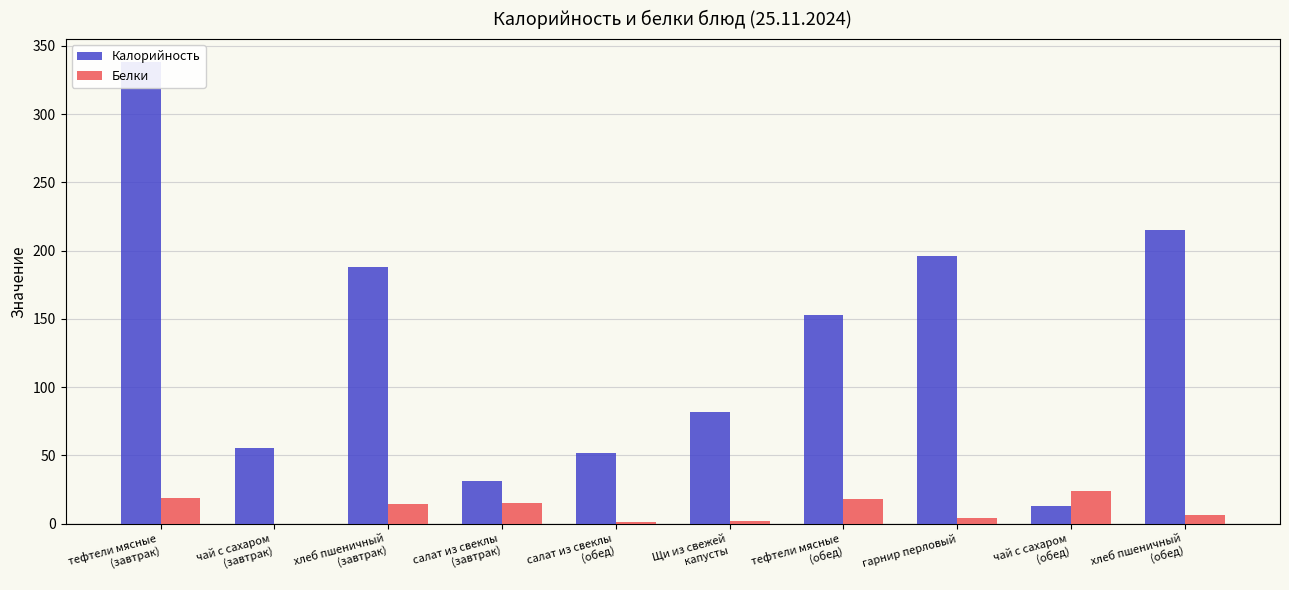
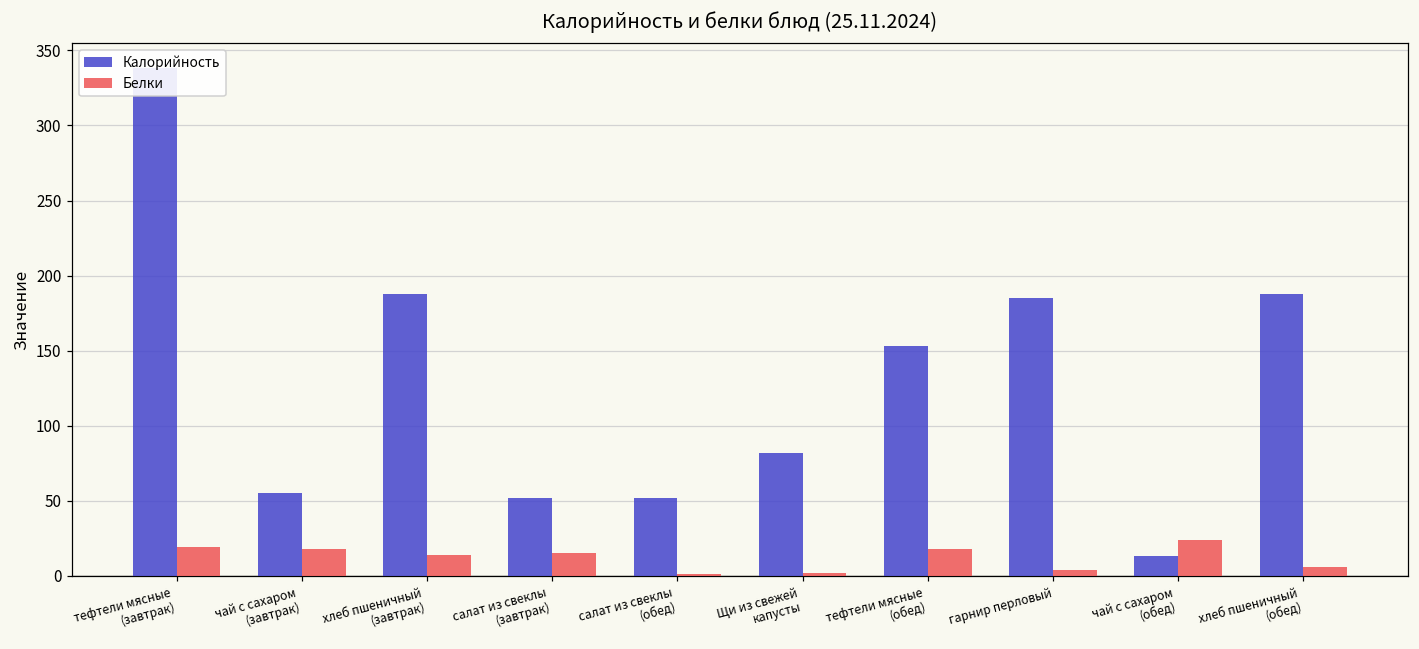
Белки, чай с сахаром (завтрак): 0 -> 18
Калорийность, салат из свеклы (завтрак): 31 -> 52
Калорийность, гарнир перловый: 196 -> 185
Калорийность, хлеб пшеничный (обед): 215 -> 188
